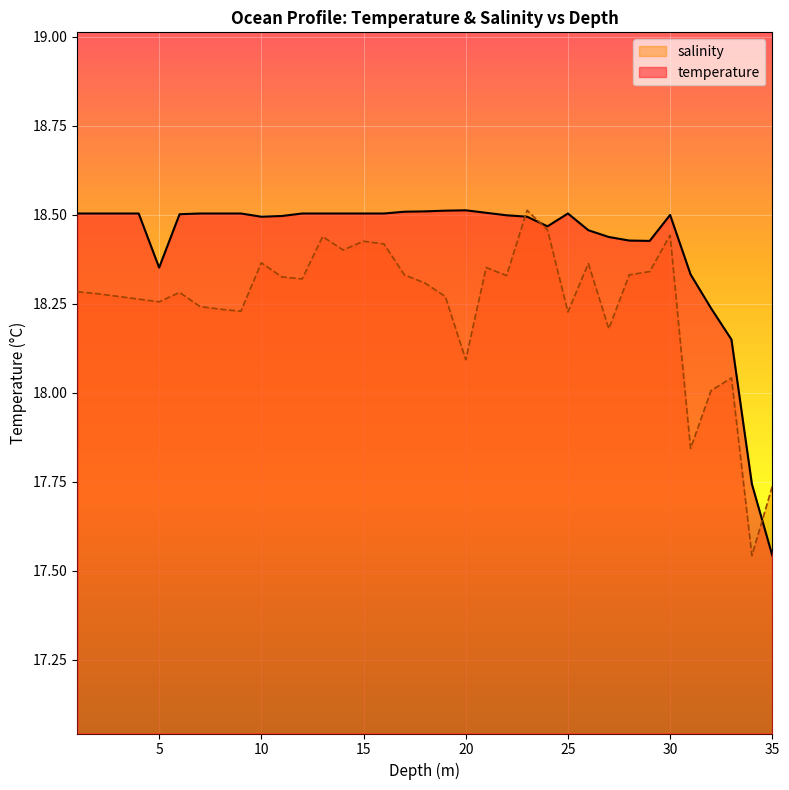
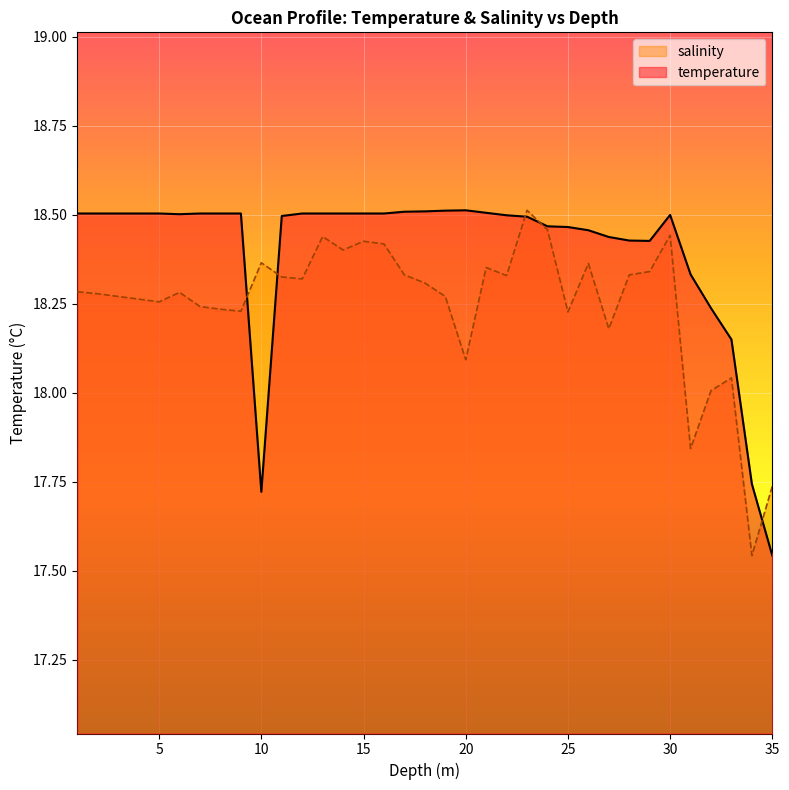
temperature, 5: 18.35 -> 18.50
temperature, 10: 18.50 -> 17.72
temperature, 25: 18.50 -> 18.47
